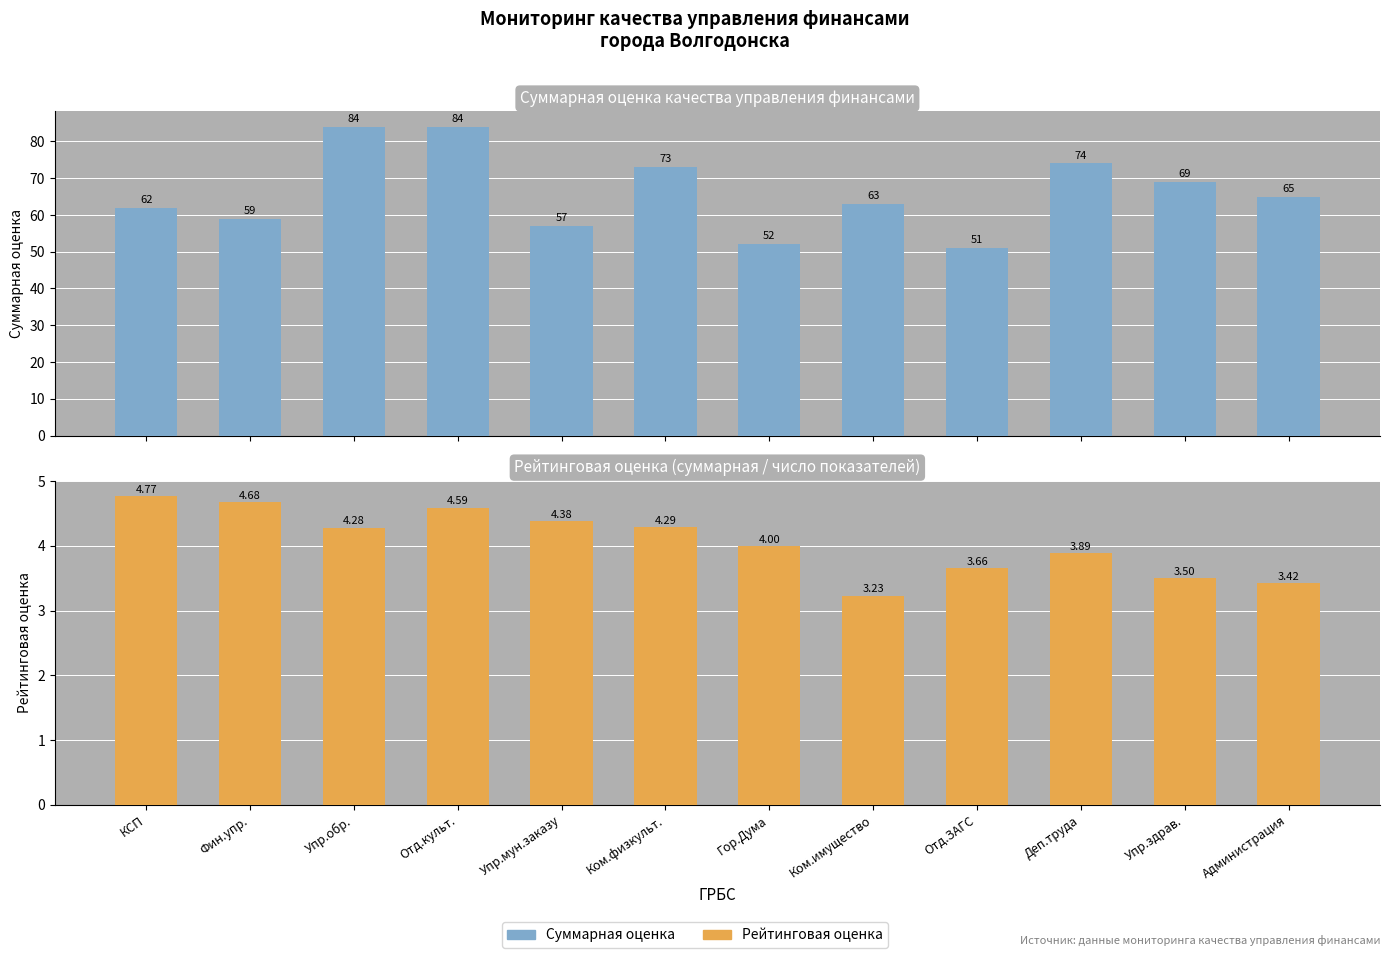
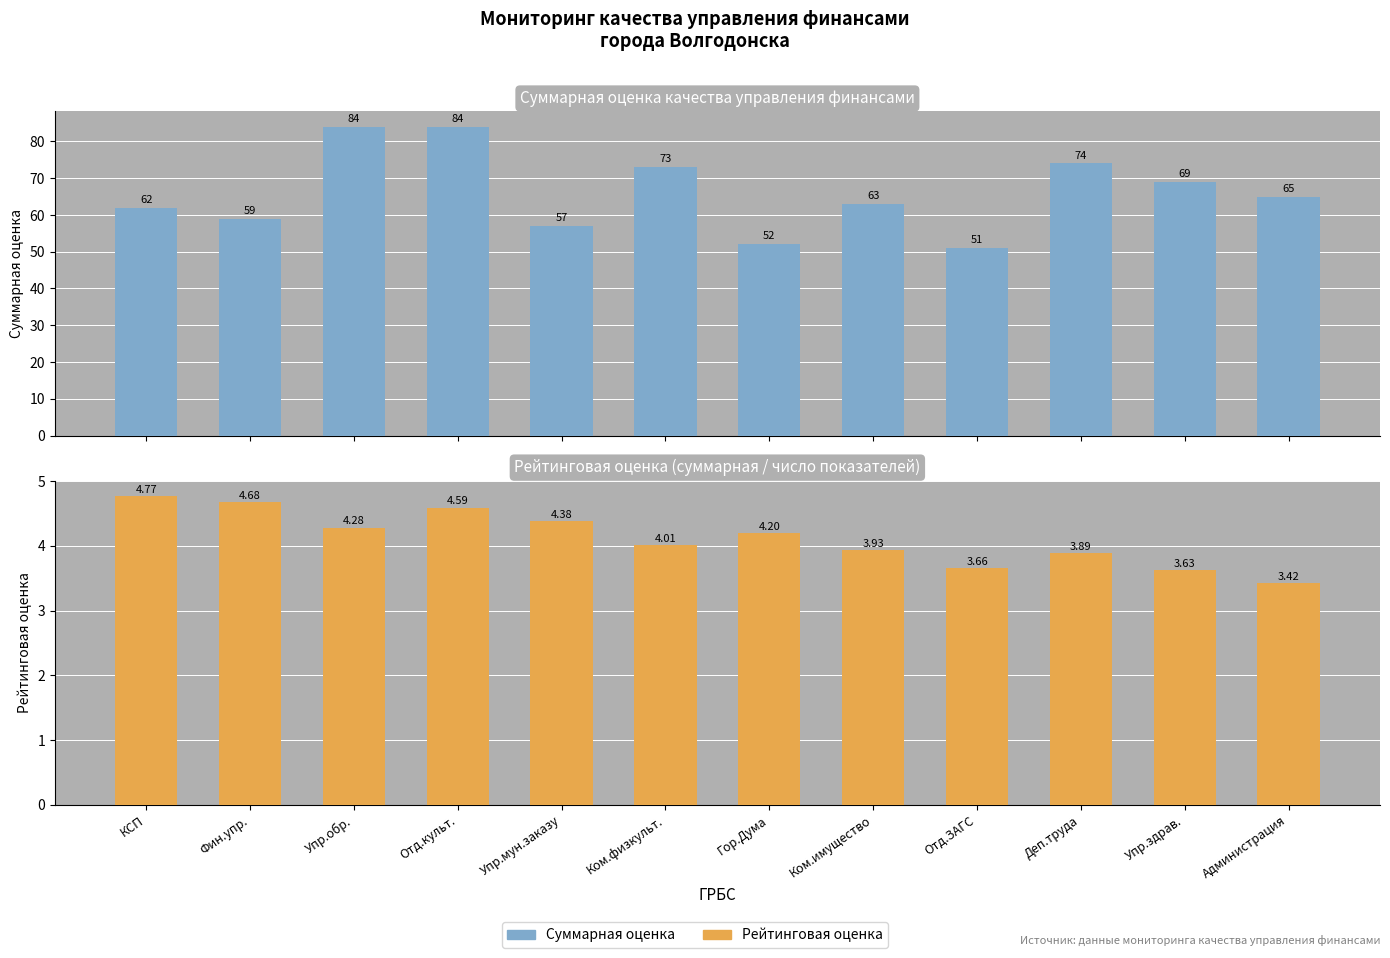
Рейтинговая оценка (суммарная / число показателей), Ком.физкульт.: 4.29 -> 4.01
Рейтинговая оценка (суммарная / число показателей), Гор.Дума: 4.00 -> 4.20
Рейтинговая оценка (суммарная / число показателей), Ком.имущество: 3.23 -> 3.93
Рейтинговая оценка (суммарная / число показателей), Упр.здрав.: 3.50 -> 3.63
